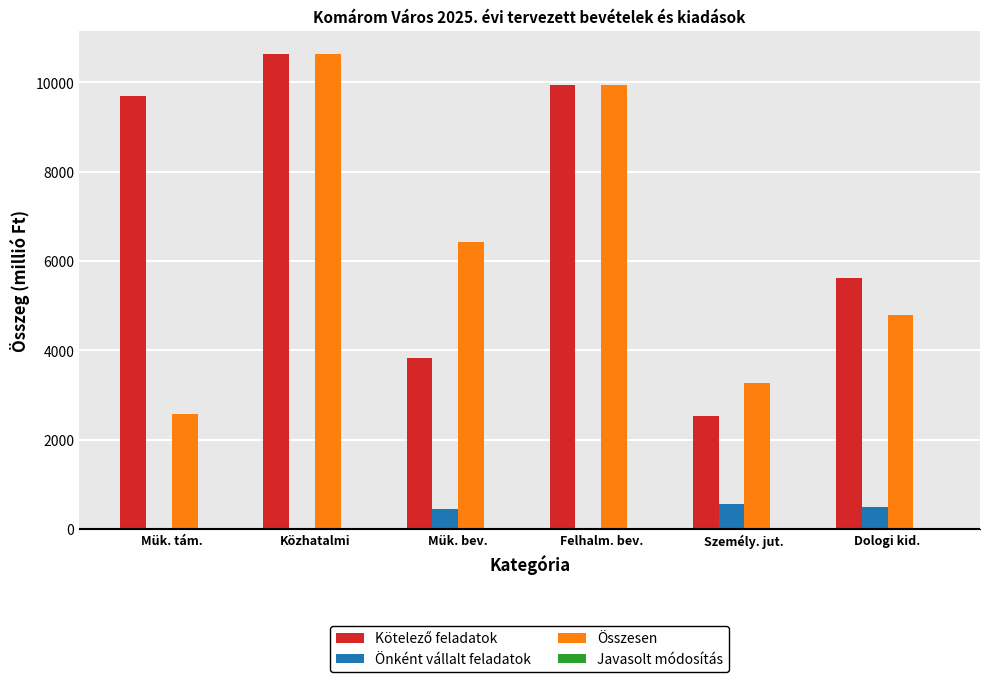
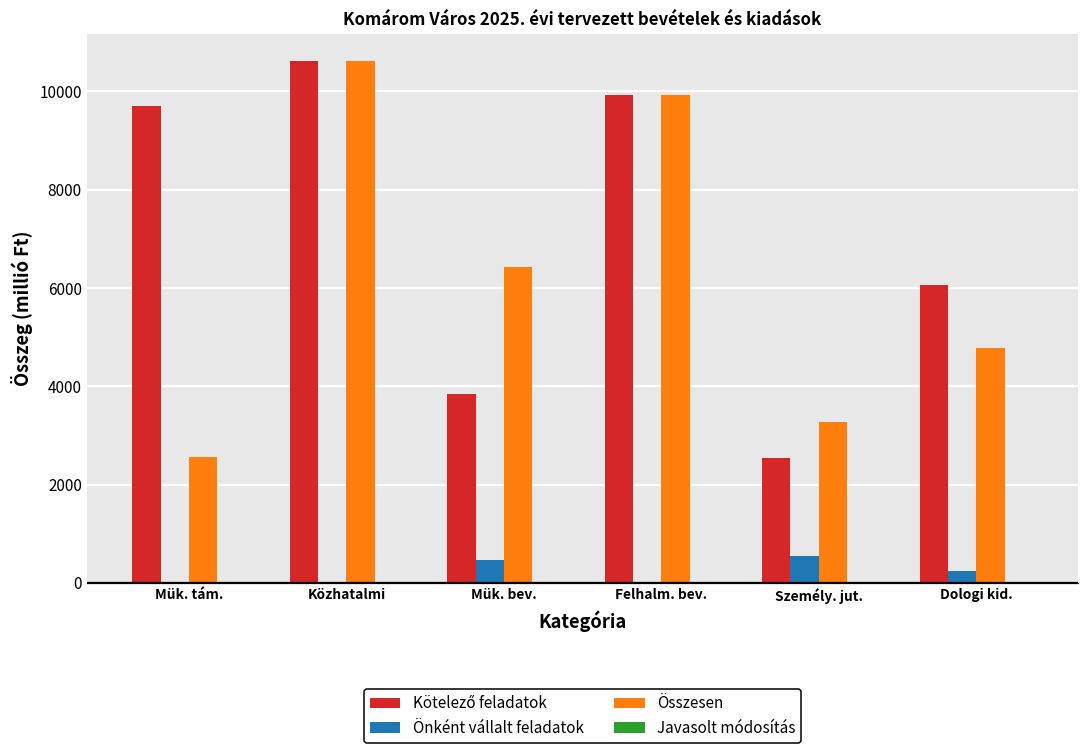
Kötelező feladatok, Dologi kid.: 5600 -> 6100
Önként vállalt feladatok, Dologi kid.: 500 -> 200
